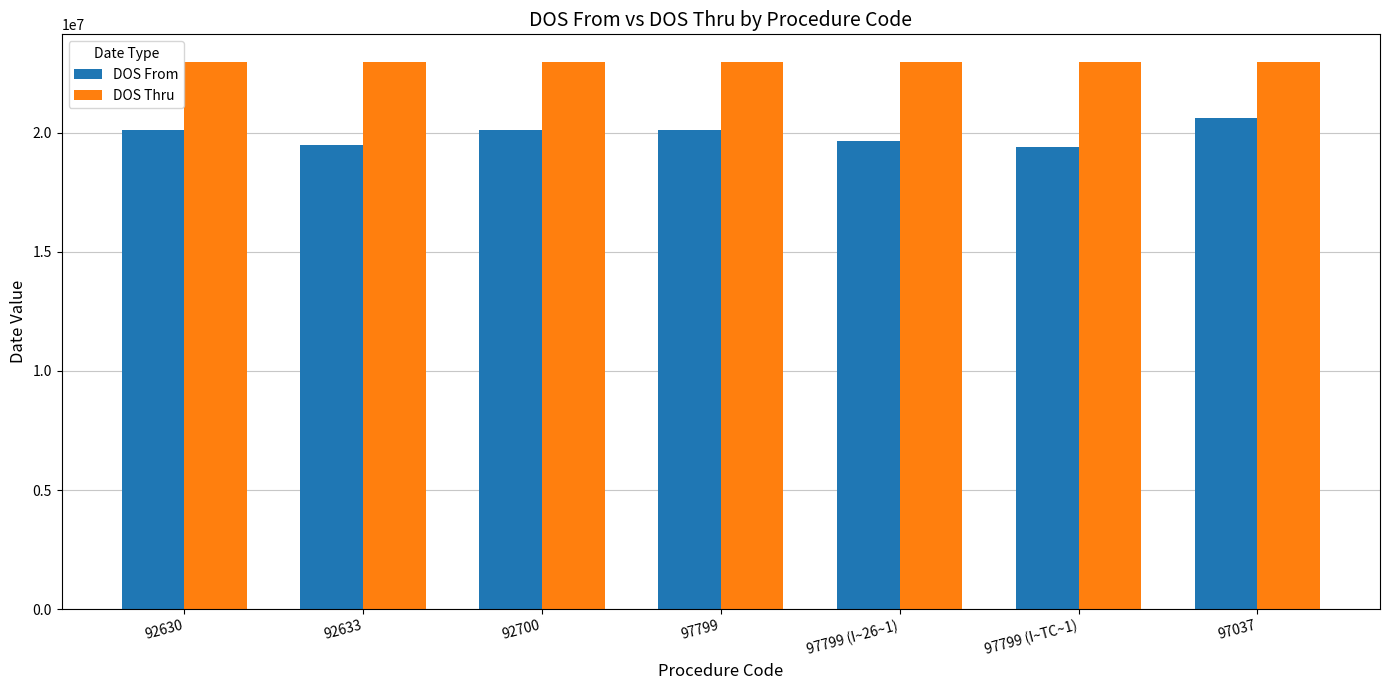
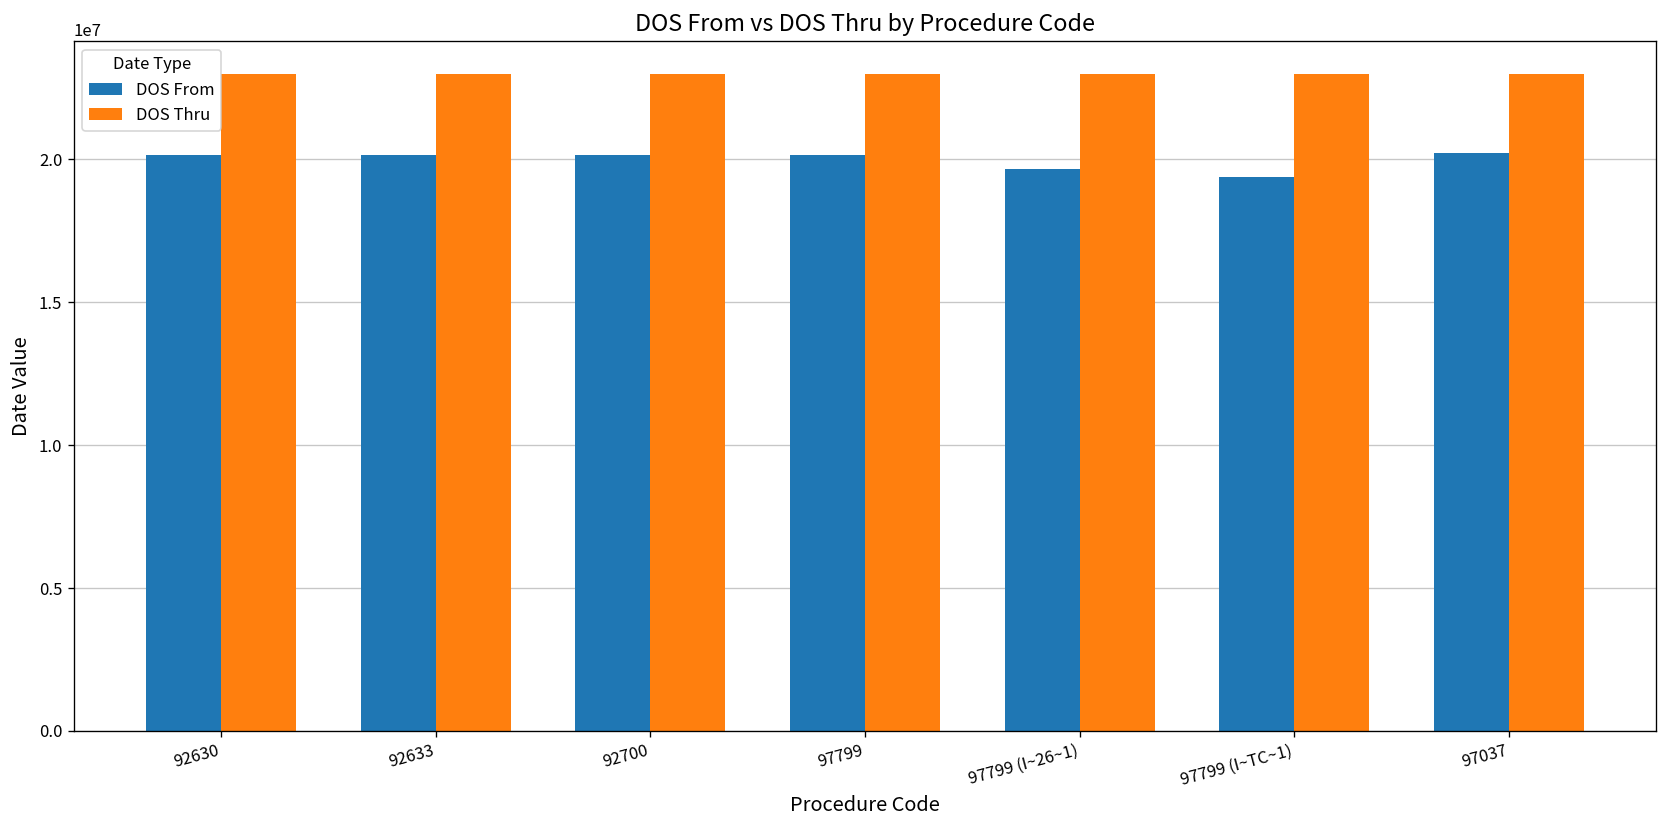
DOS From, 92633: 19500000 -> 20100000
DOS From, 97037: 20600000 -> 20200000
